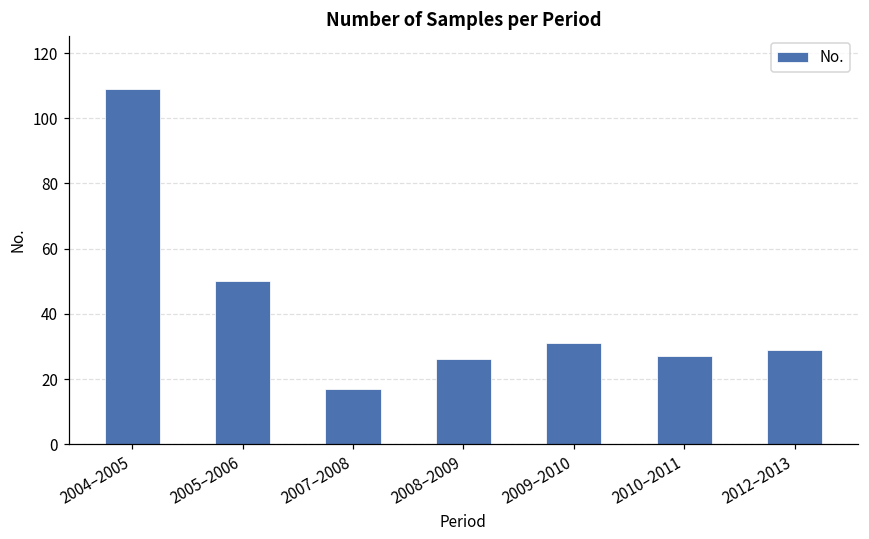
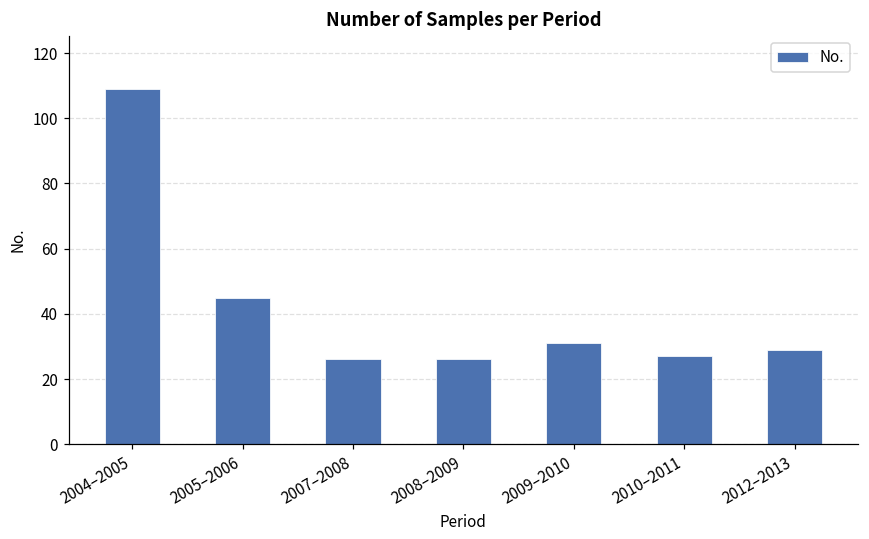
2005–2006: 50 -> 45
2007–2008: 17 -> 26
